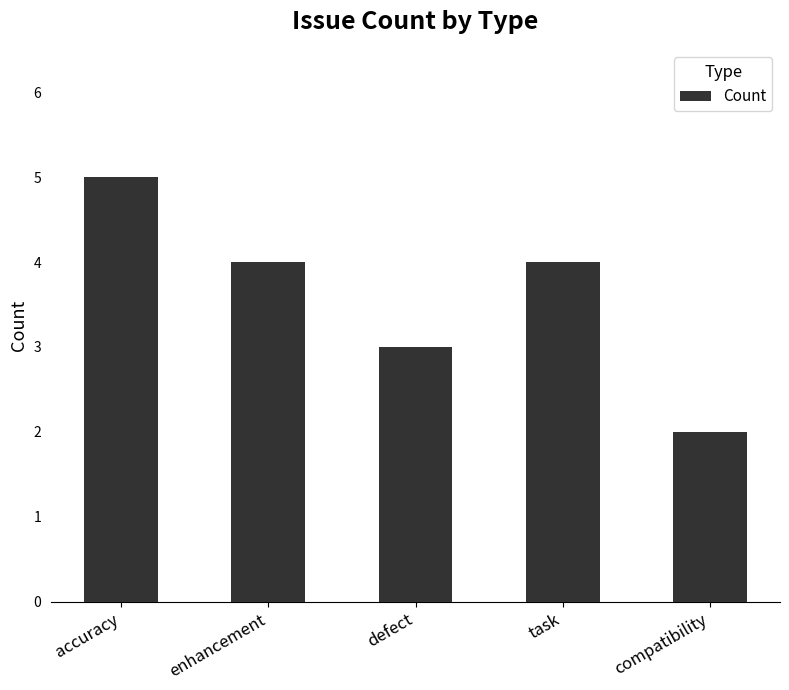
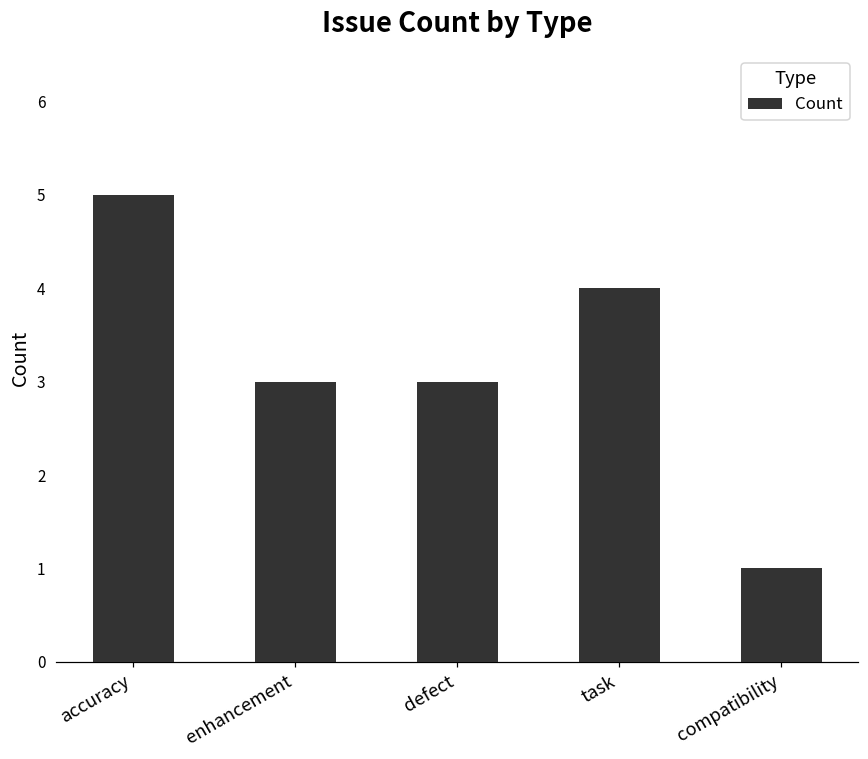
enhancement: 4 -> 3
compatibility: 2 -> 1
